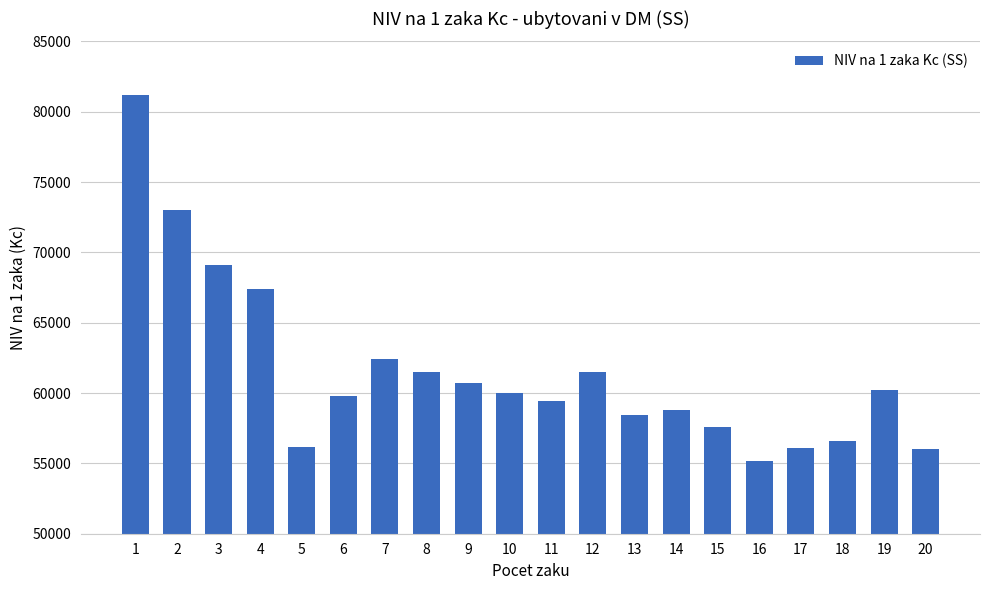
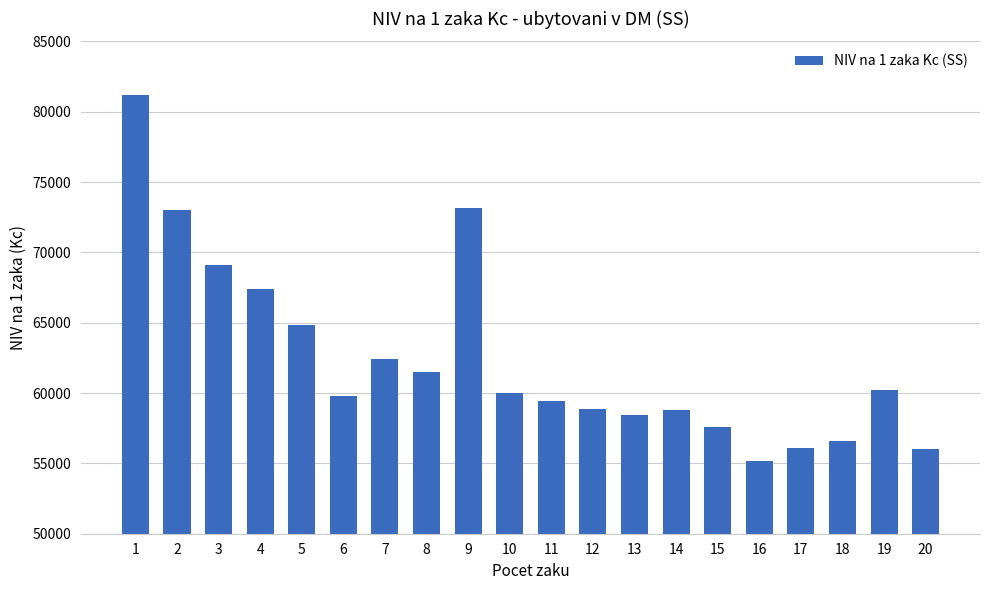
5: 56200 -> 64900
9: 60700 -> 73200
12: 61500 -> 58900
